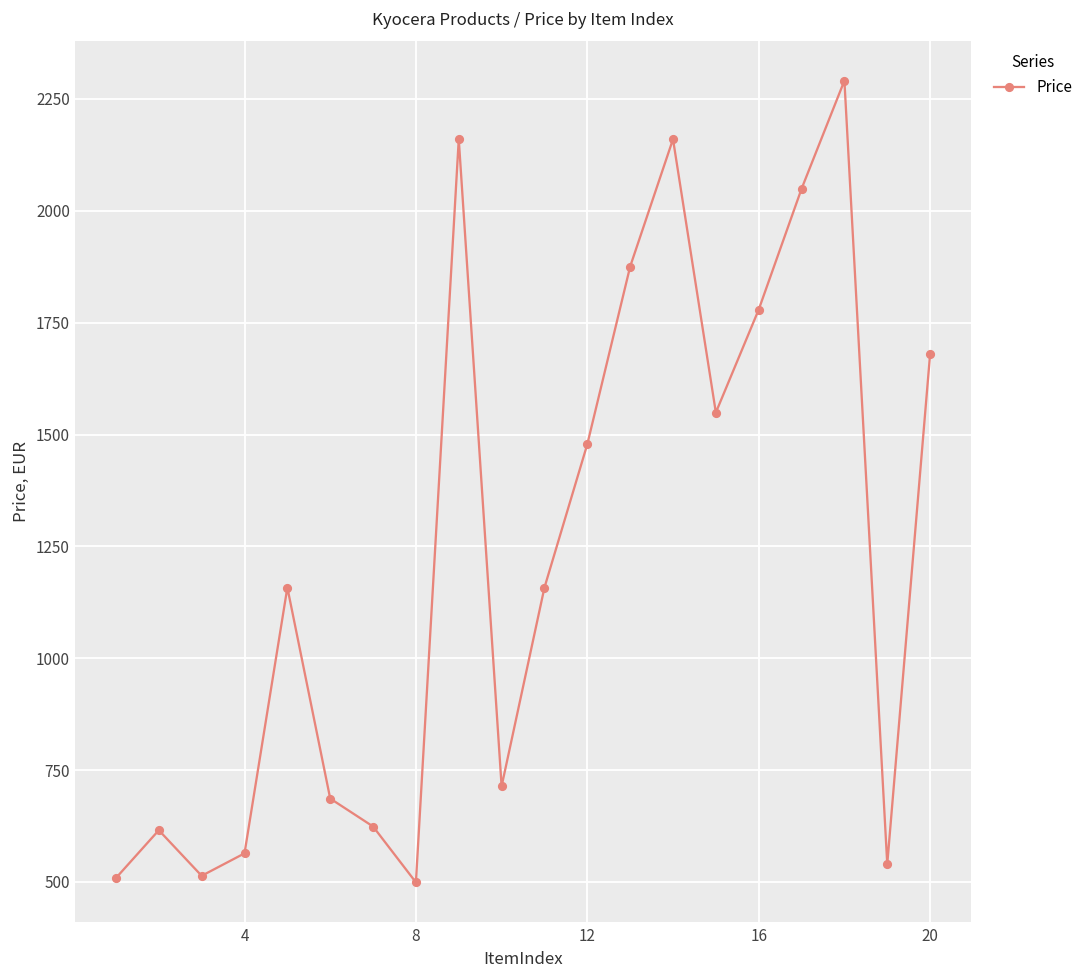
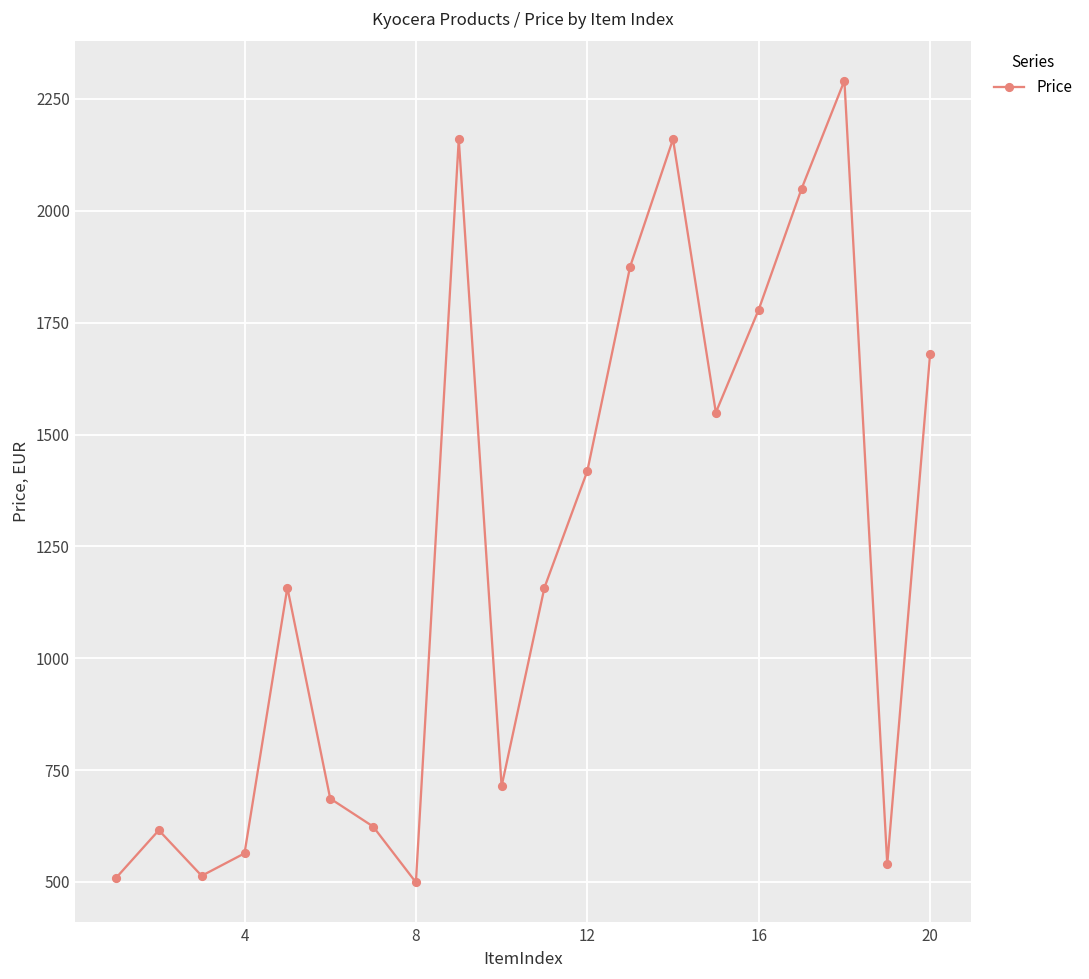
12: 1480 -> 1420
